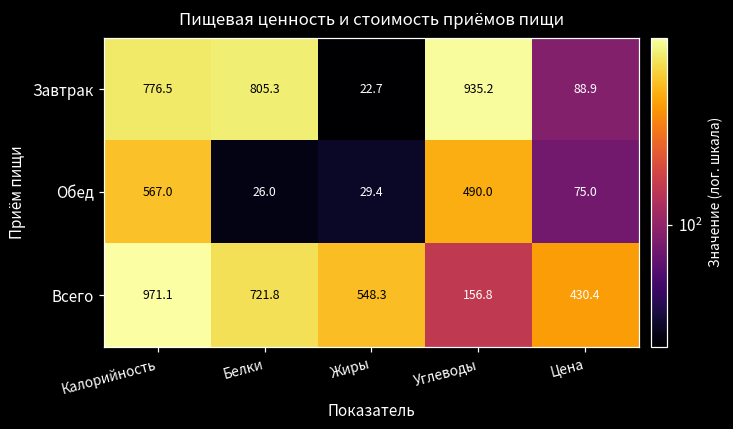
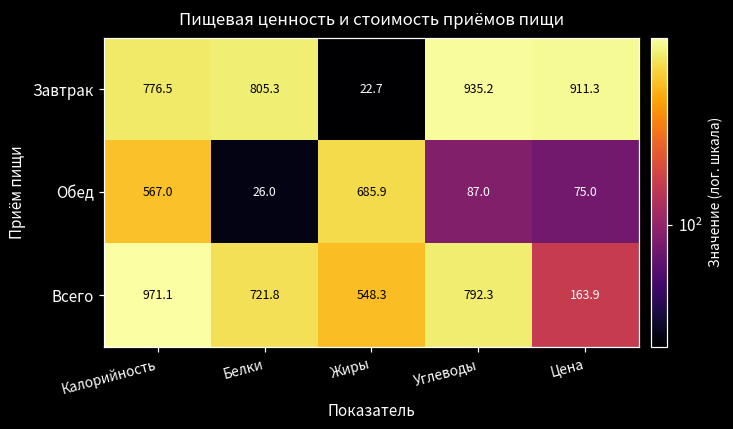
Завтрак, Цена: 88.9 -> 911.3
Обед, Жиры: 29.4 -> 685.9
Обед, Углеводы: 490.0 -> 87.0
Всего, Углеводы: 156.8 -> 792.3
Всего, Цена: 430.4 -> 163.9
